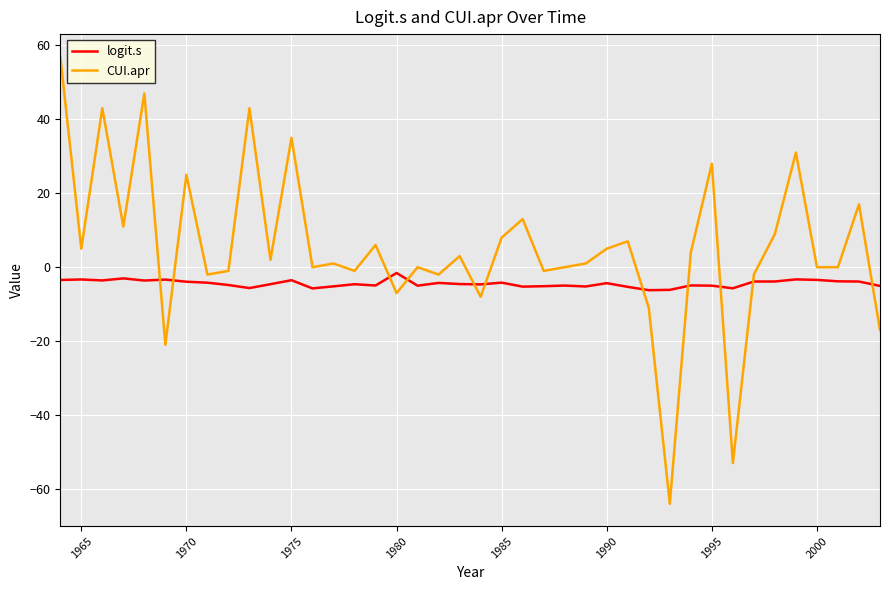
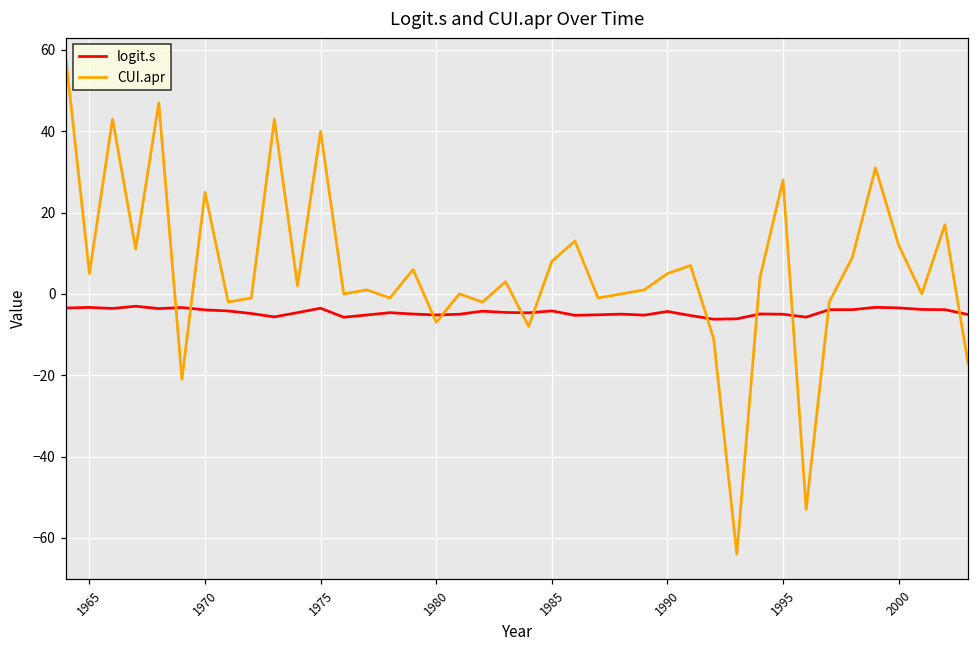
CUI.apr, 1975: 35 -> 40
logit.s, 1980: -2 -> -5
CUI.apr, 2000: 0 -> 12
